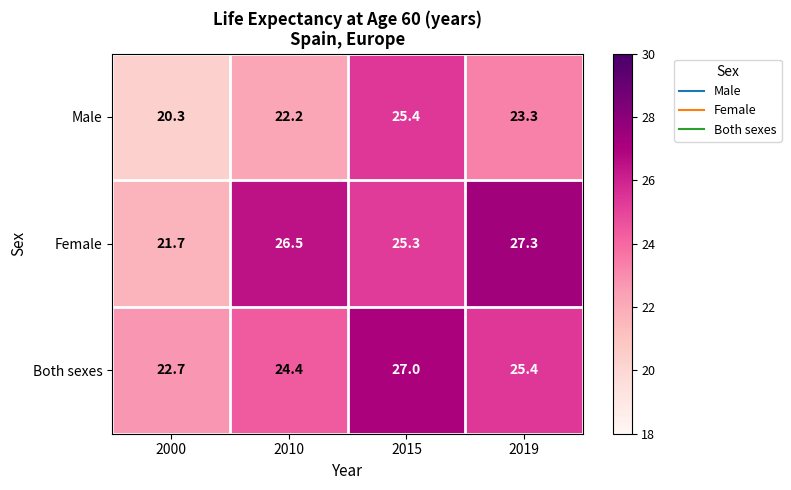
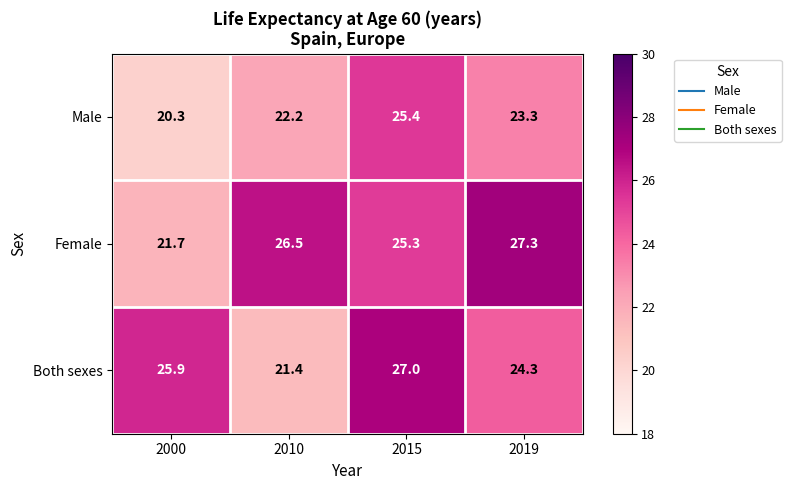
Both sexes, 2000: 22.7 -> 25.9
Both sexes, 2010: 24.4 -> 21.4
Both sexes, 2019: 25.4 -> 24.3
